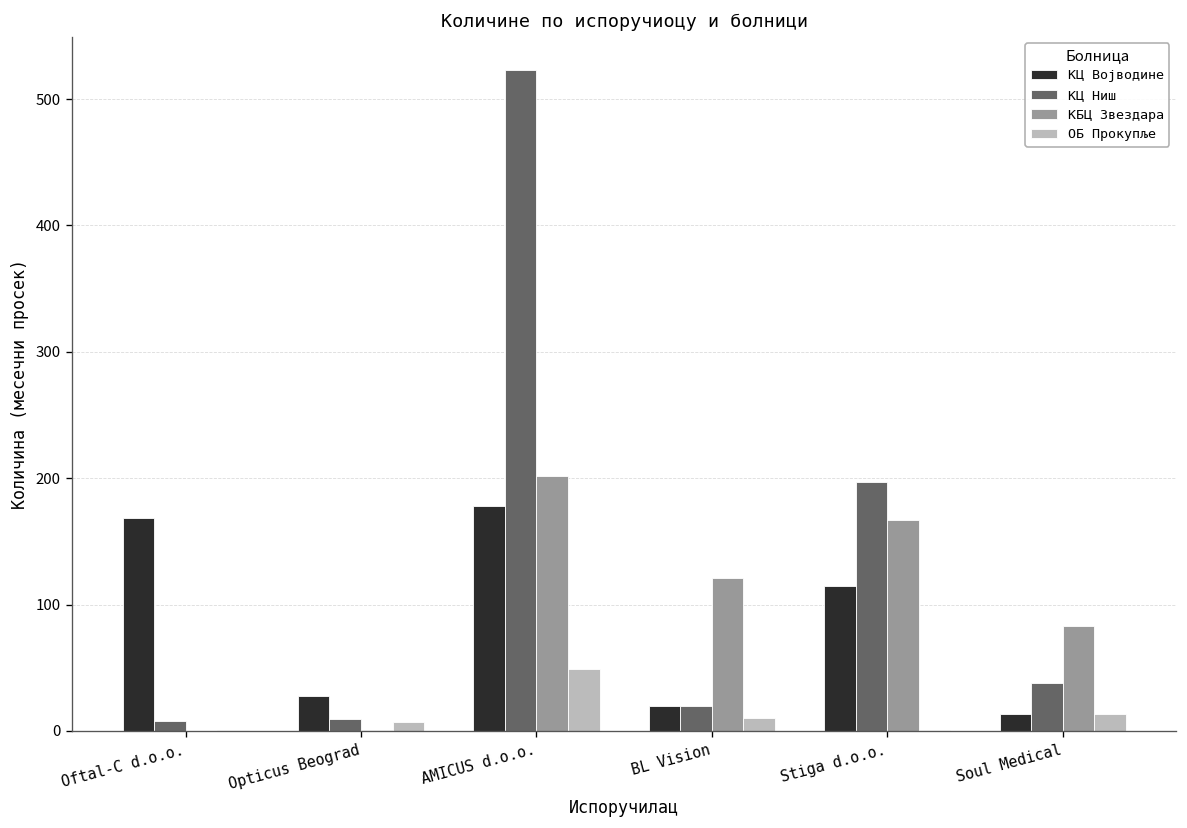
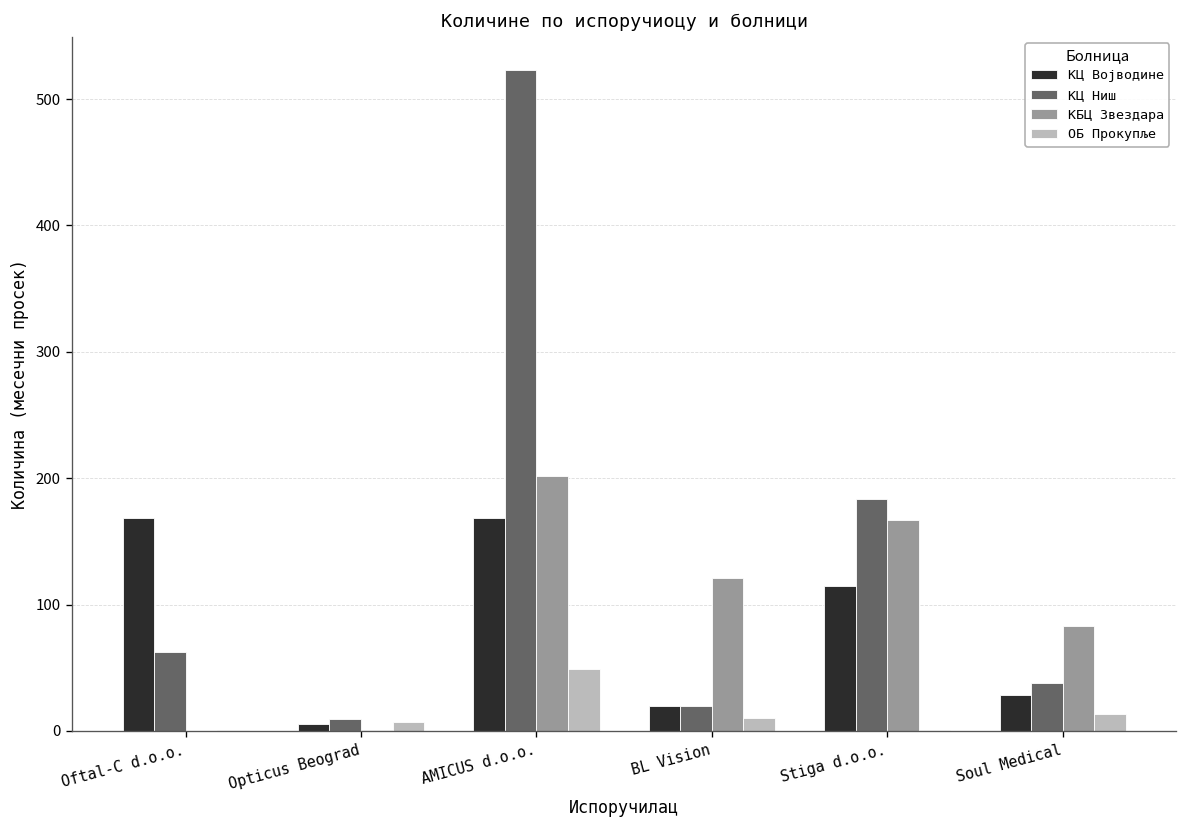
КЦ Ниш, Oftal-C d.o.o.: 8 -> 62
КЦ Војводине, Opticus Beograd: 28 -> 6
КЦ Војводине, AMICUS d.o.o.: 178 -> 169
КЦ Ниш, Stiga d.o.o.: 197 -> 183
КЦ Војводине, Soul Medical: 13 -> 28
